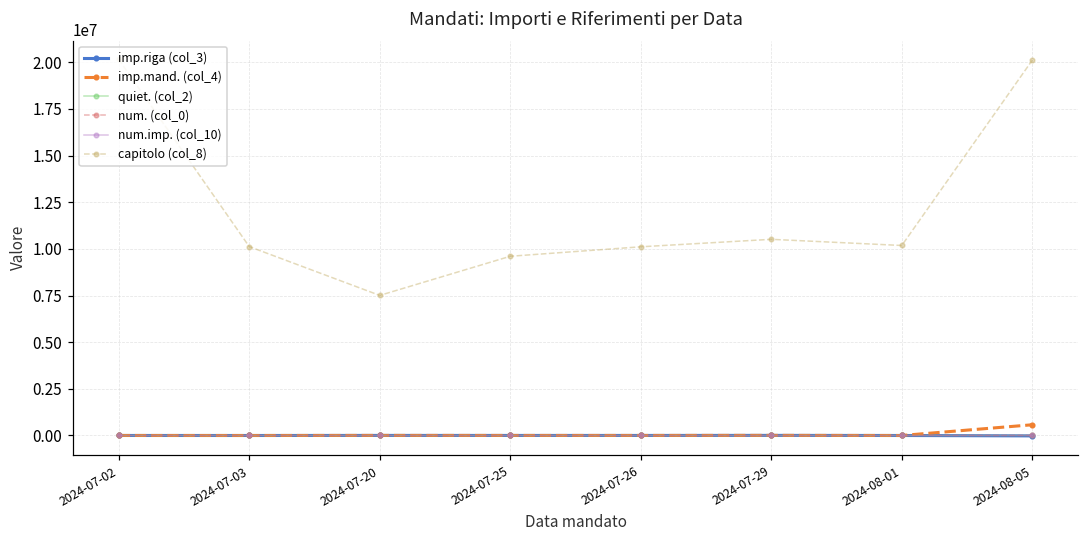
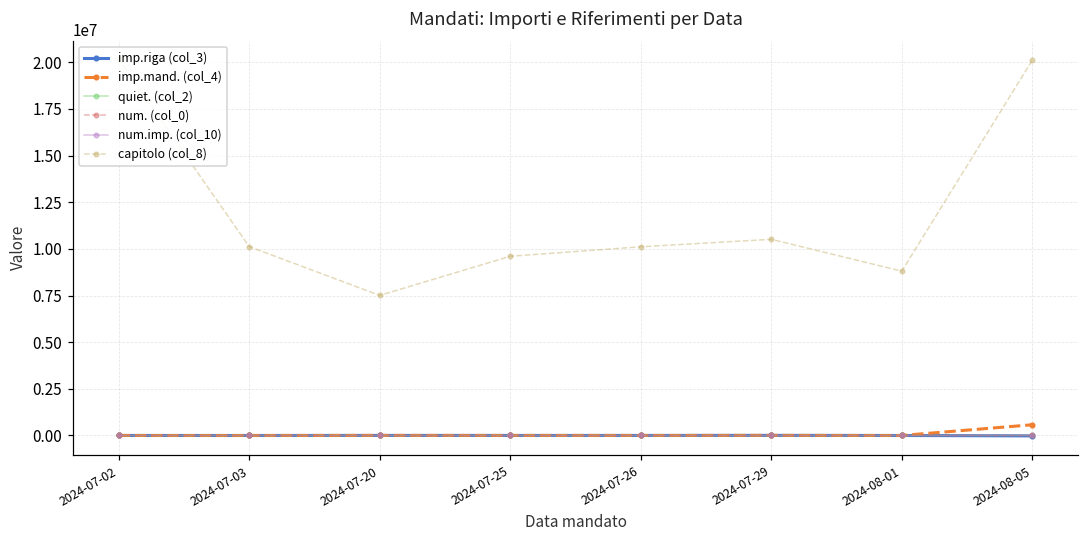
capitolo (col_8), 2024-08-01: 10200000 -> 8800000
